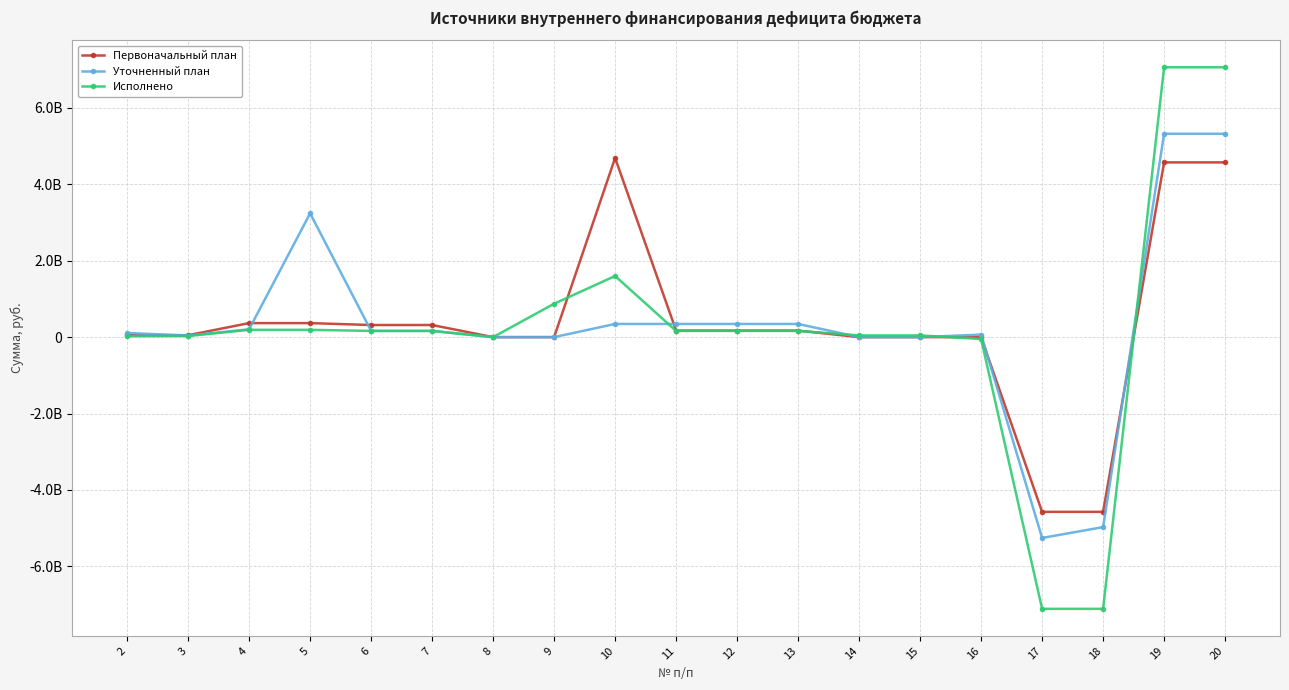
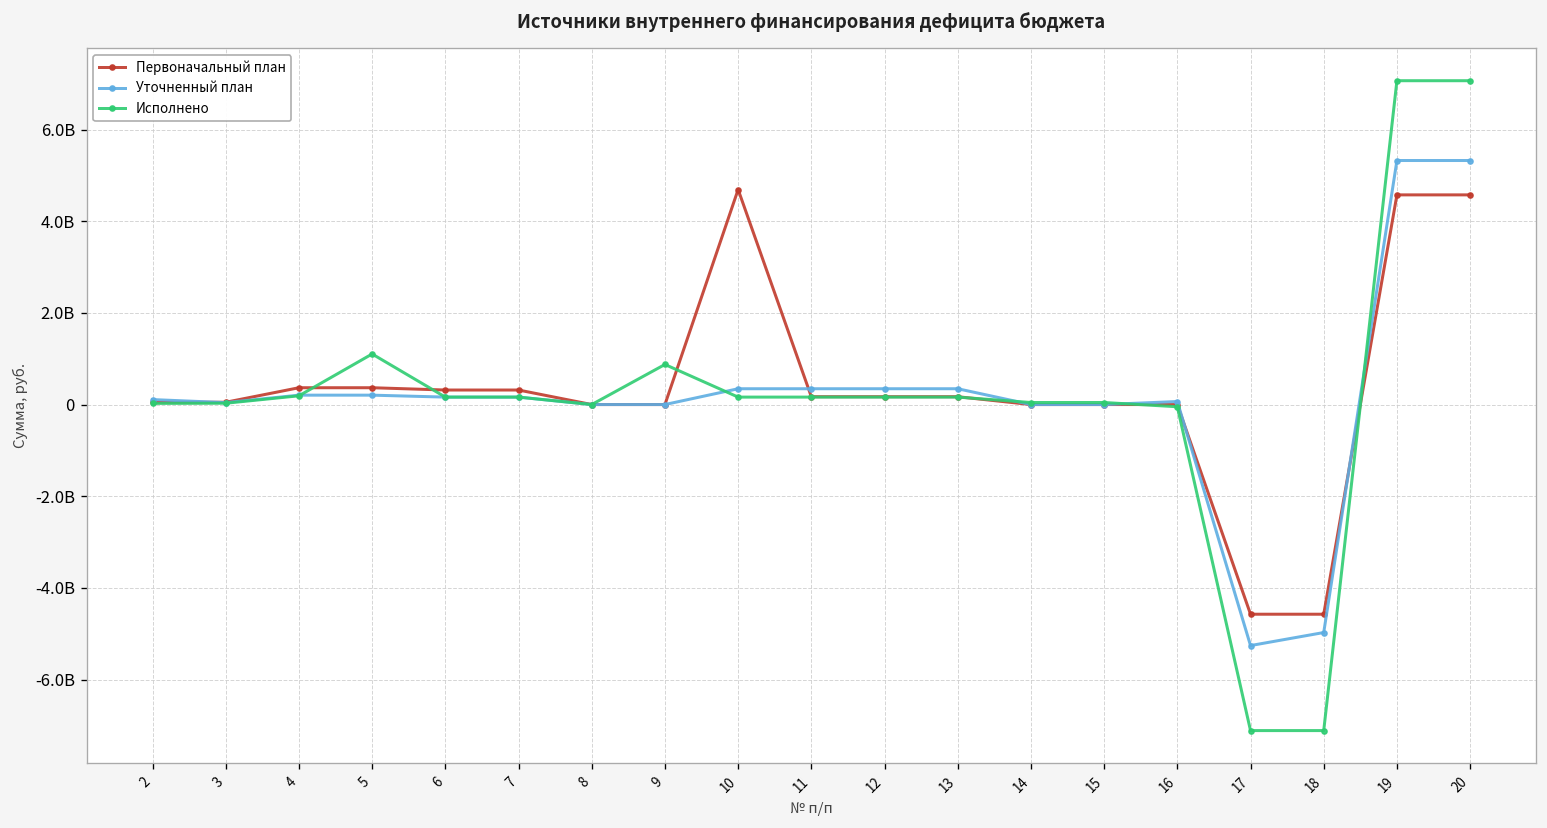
Уточненный план, 5: 3200000000 -> 200000000
Исполнено, 5: 200000000 -> 1100000000
Исполнено, 10: 1600000000 -> 200000000
